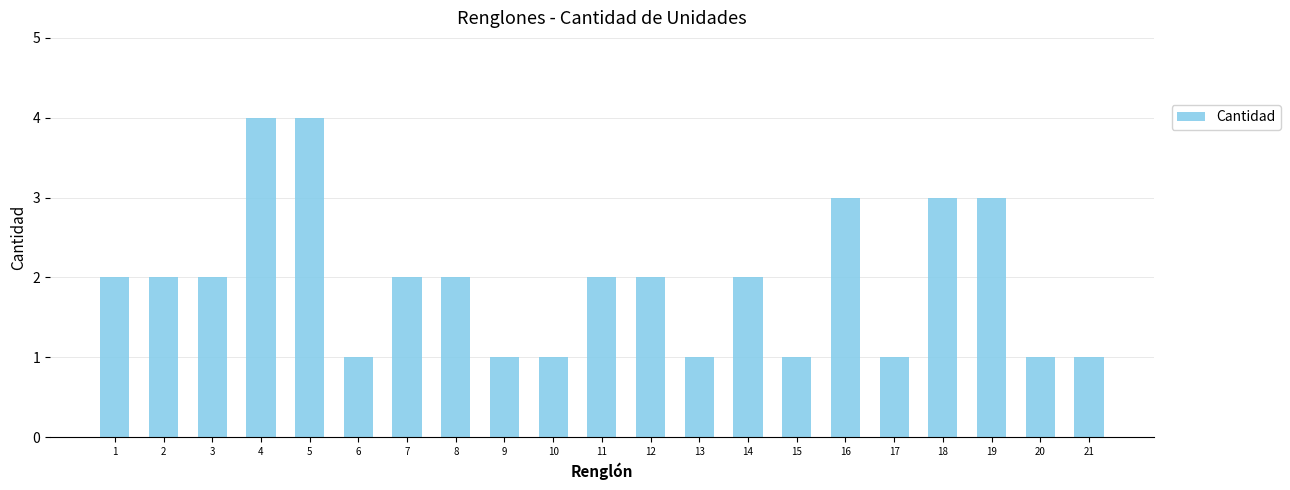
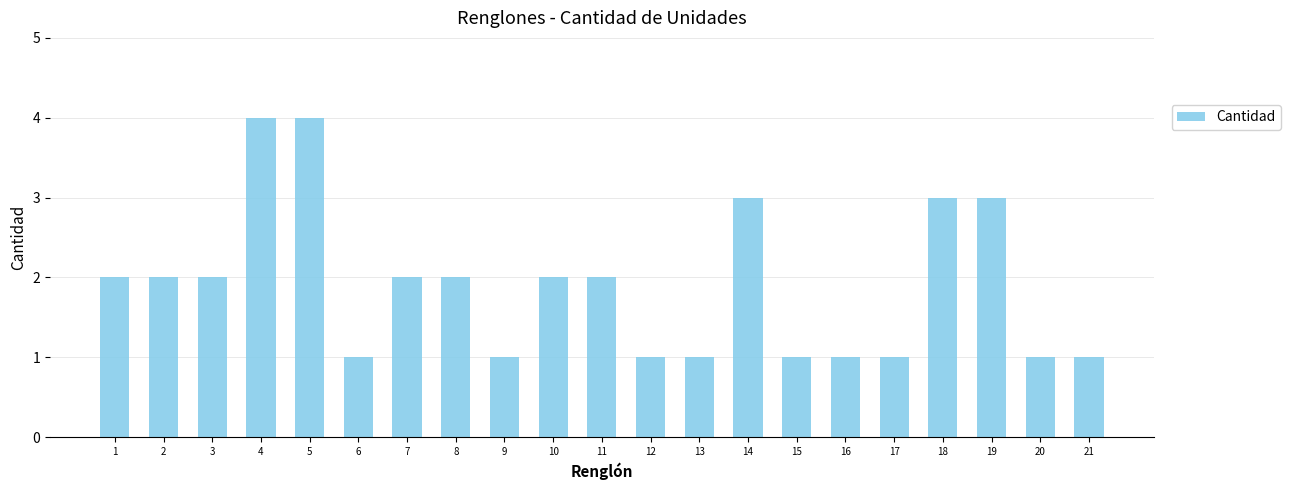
10: 1 -> 2
12: 2 -> 1
14: 2 -> 3
16: 3 -> 1
